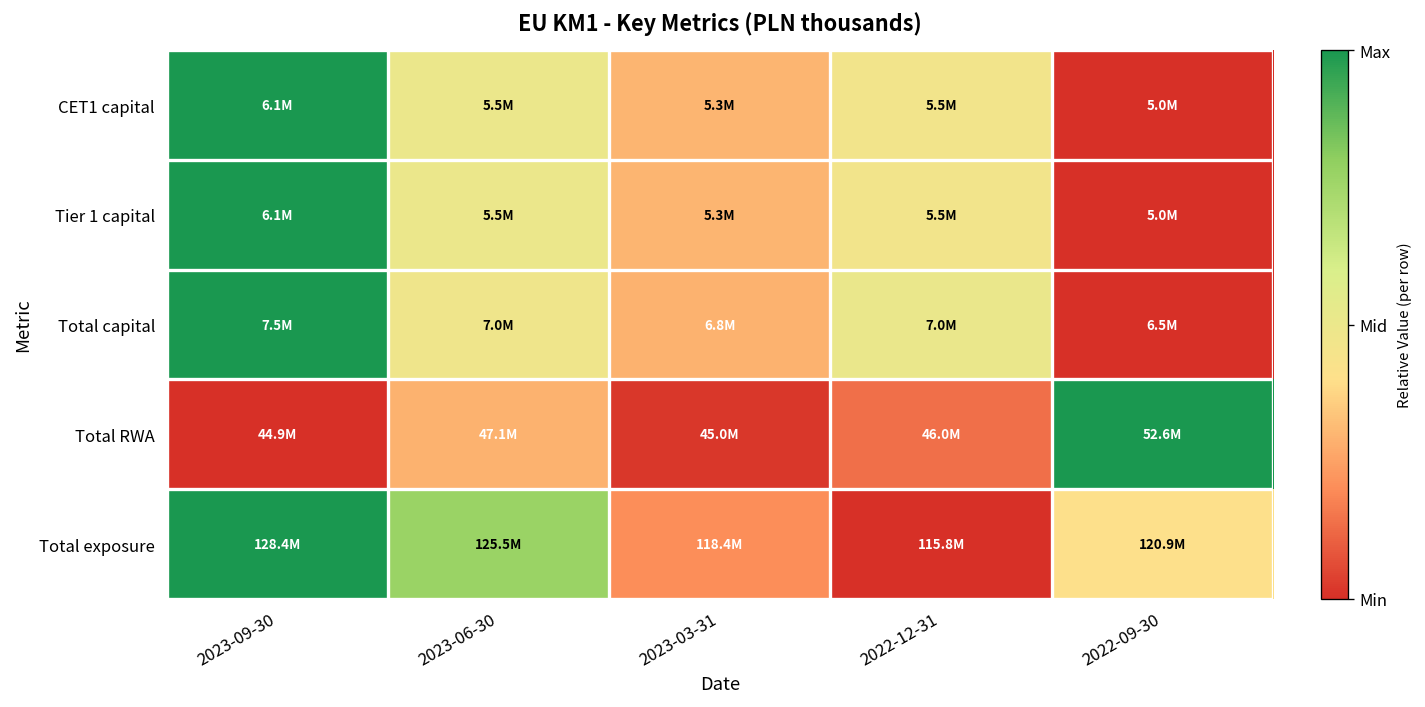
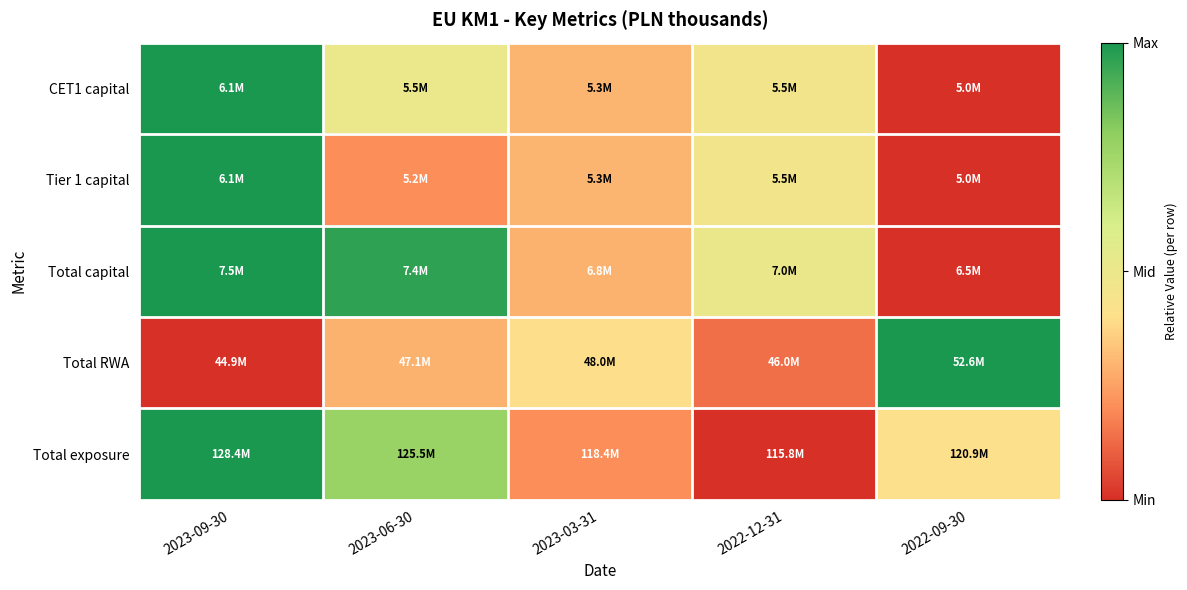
Tier 1 capital, 2023-06-30: 5.5M -> 5.2M
Total capital, 2023-06-30: 7.0M -> 7.4M
Total RWA, 2023-03-31: 45.0M -> 48.0M
